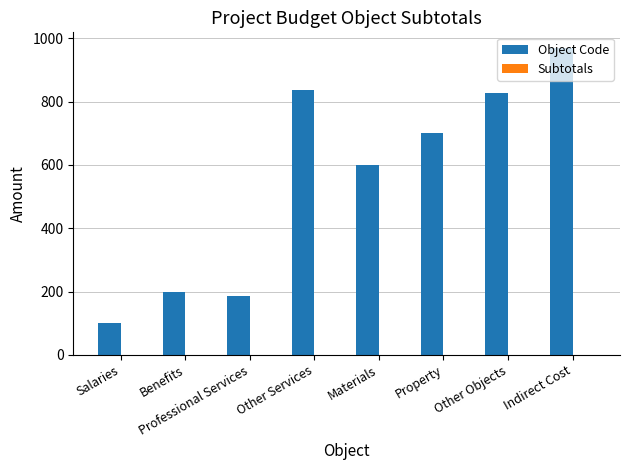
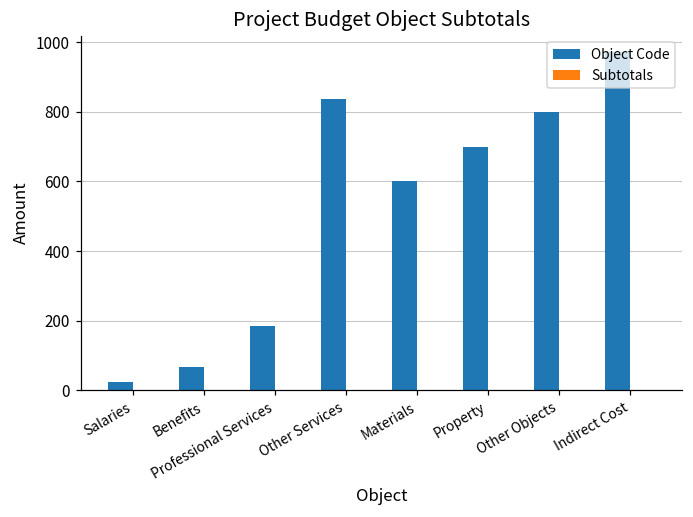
Object Code, Salaries: 100 -> 20
Object Code, Benefits: 200 -> 70
Object Code, Other Objects: 830 -> 800
